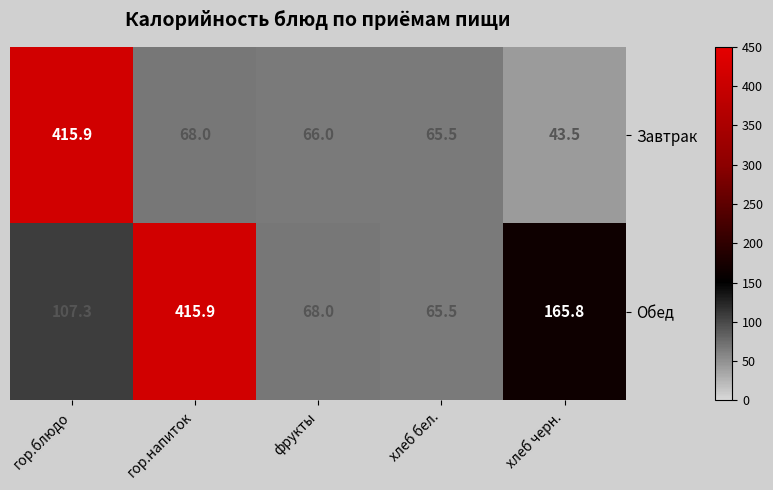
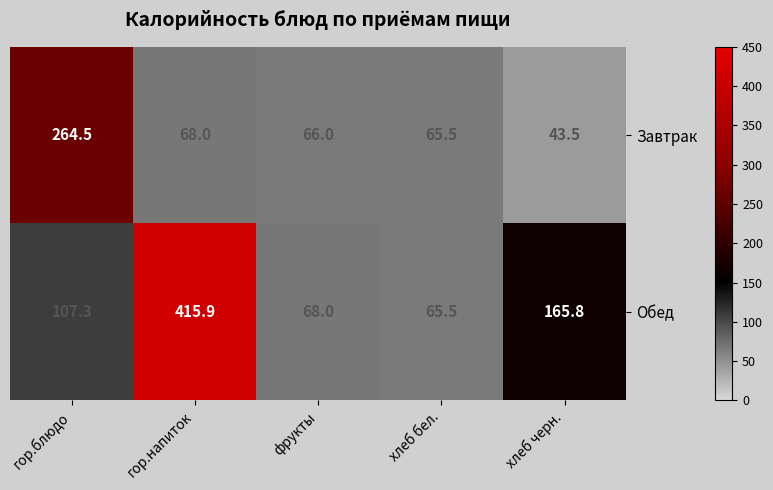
Завтрак, гор.блюдо: 415.9 -> 264.5
